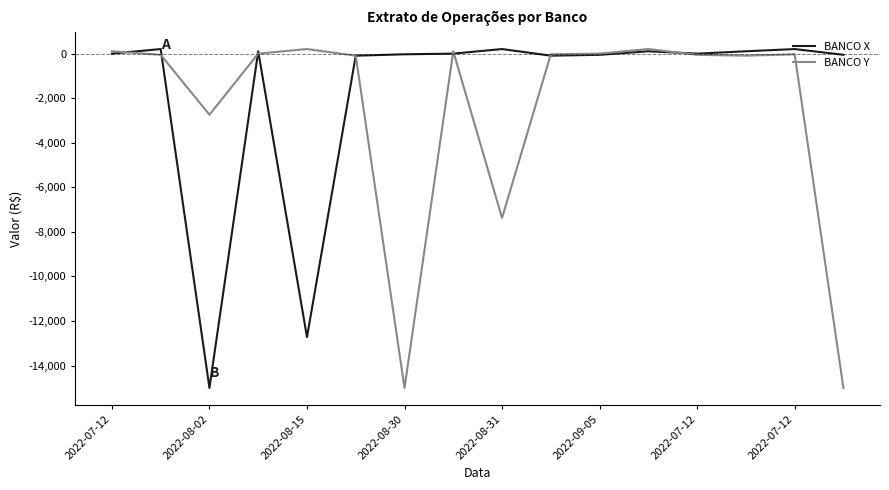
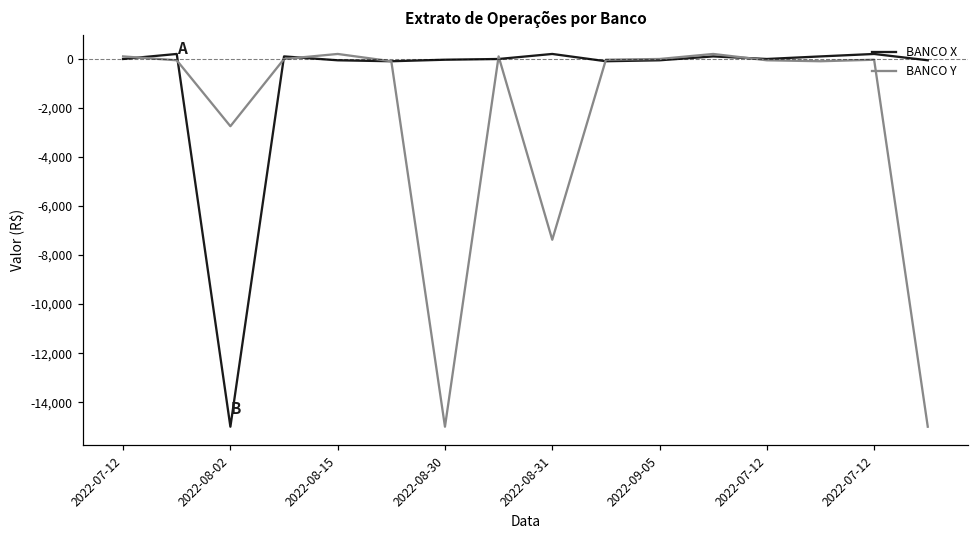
BANCO X, 2022-08-15: -12,700 -> -100
